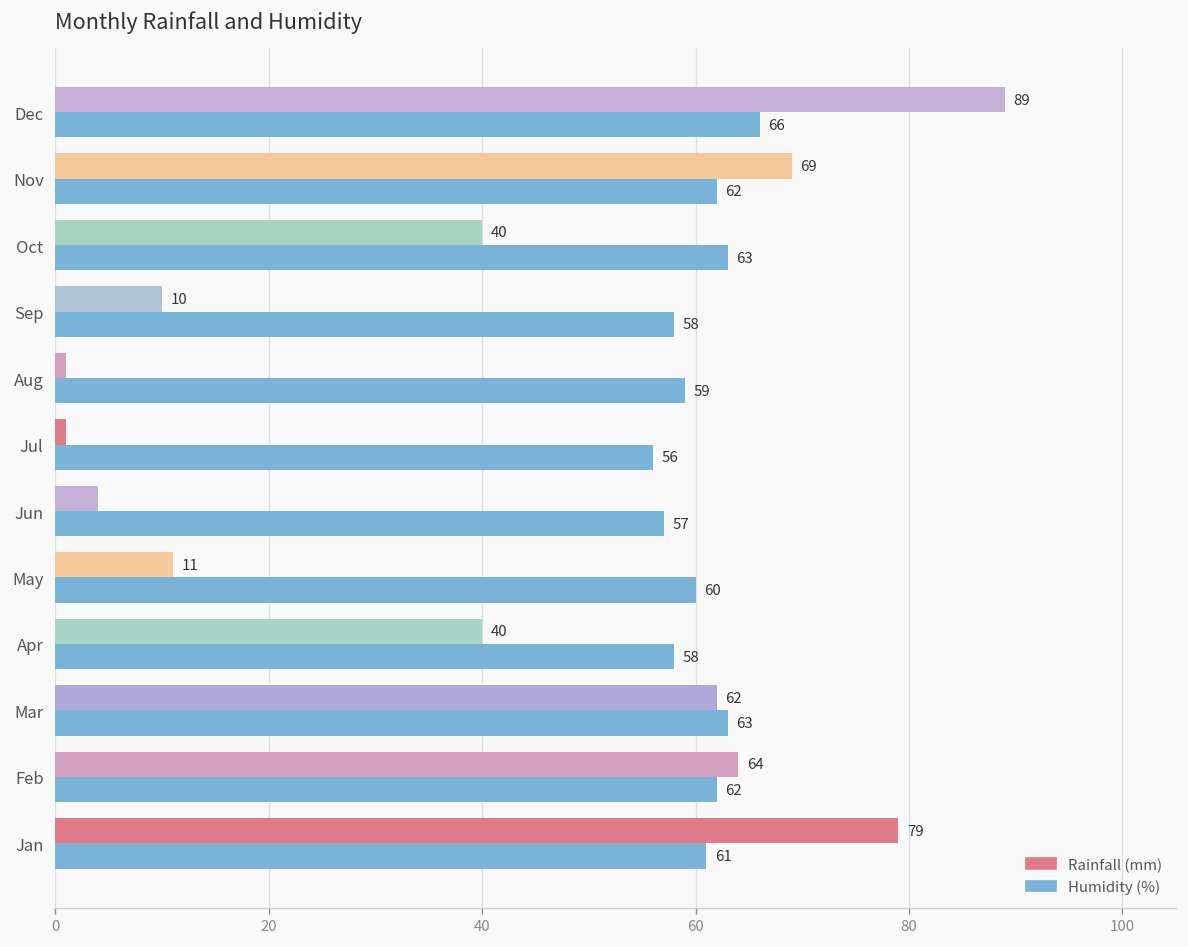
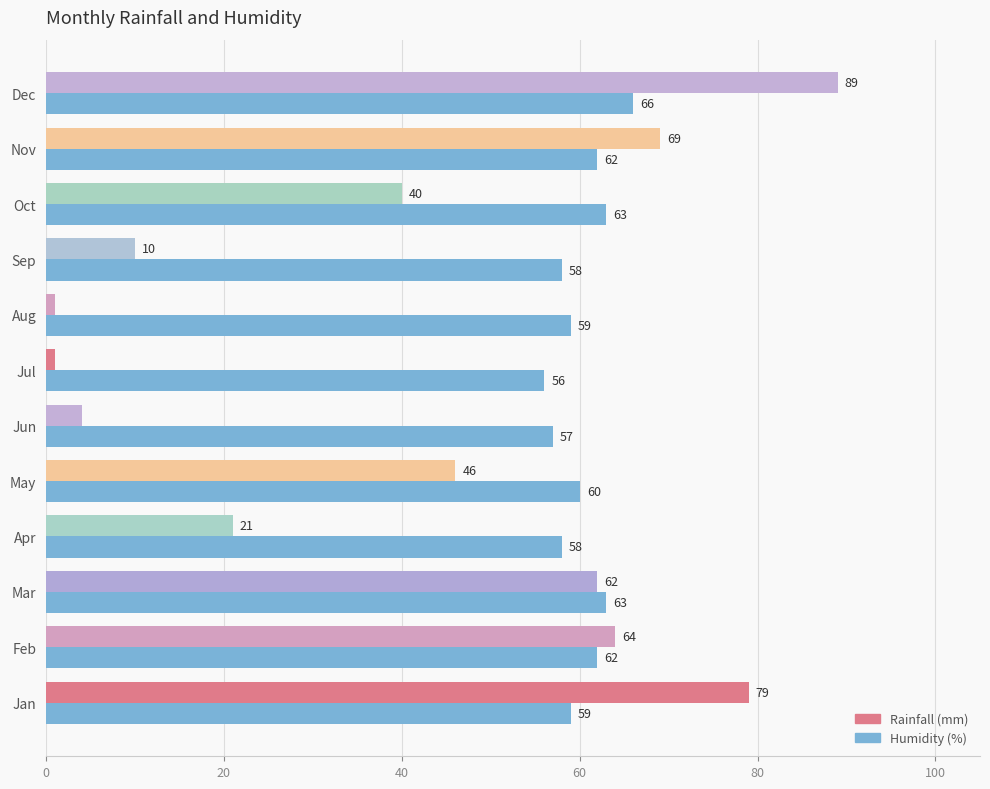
Rainfall (mm), May: 11 -> 46
Rainfall (mm), Apr: 40 -> 21
Humidity (%), Jan: 61 -> 59
